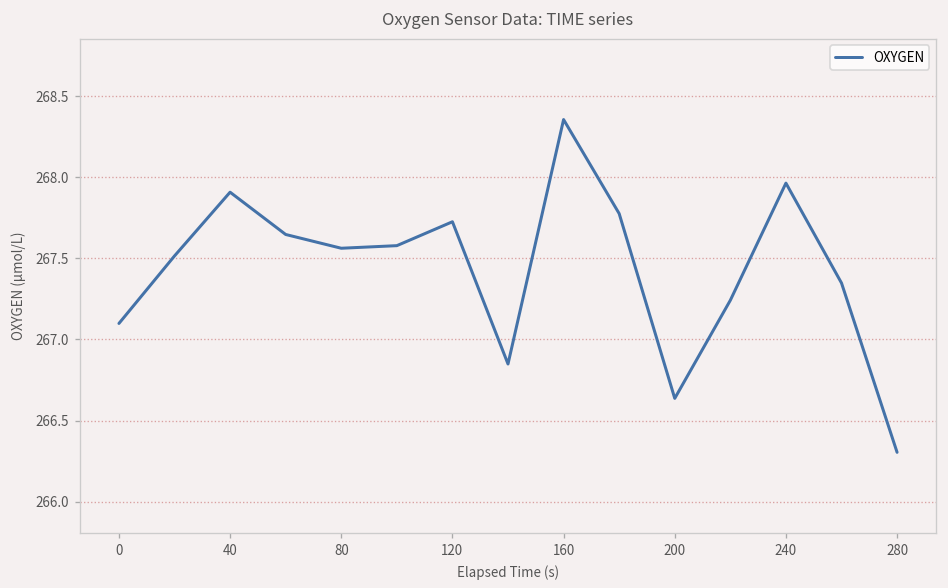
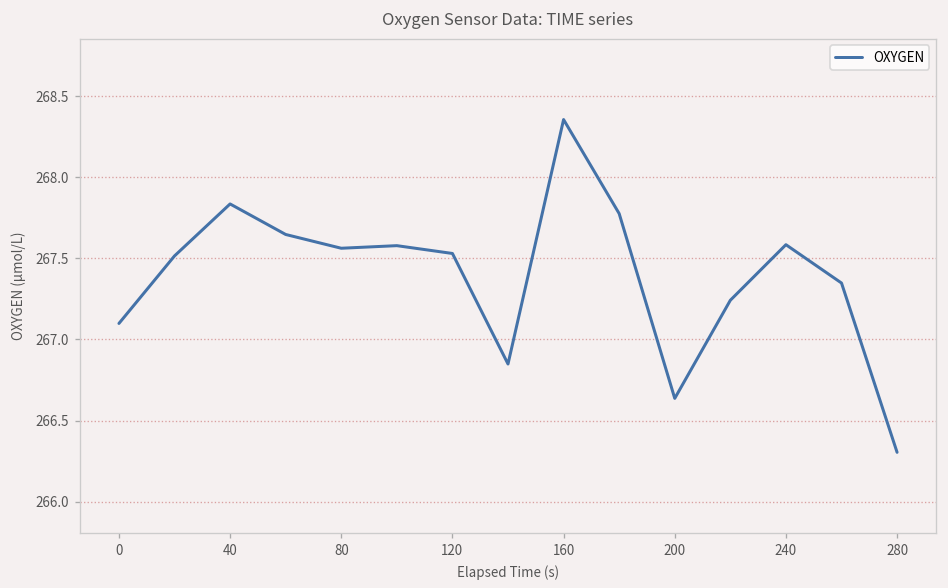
40: 267.91 -> 267.84
120: 267.73 -> 267.53
240: 267.96 -> 267.58
